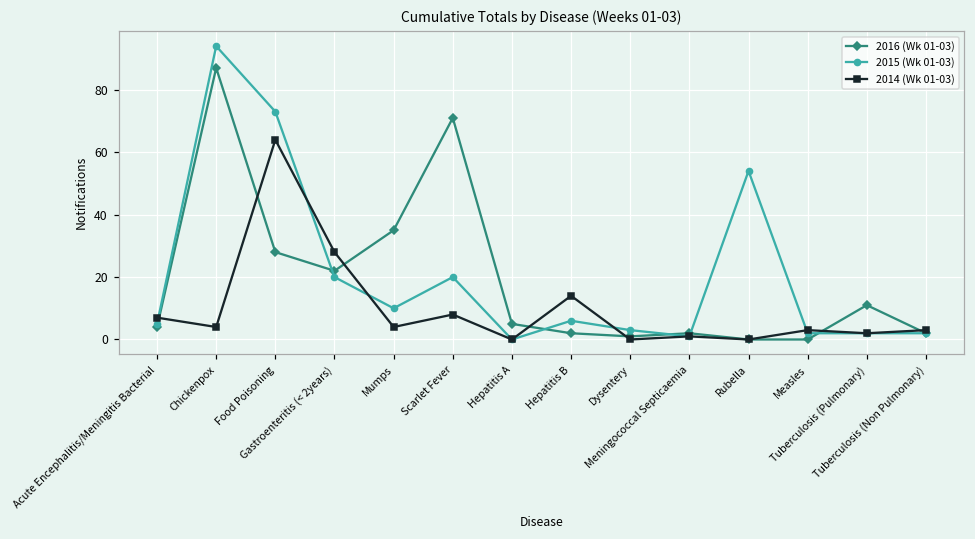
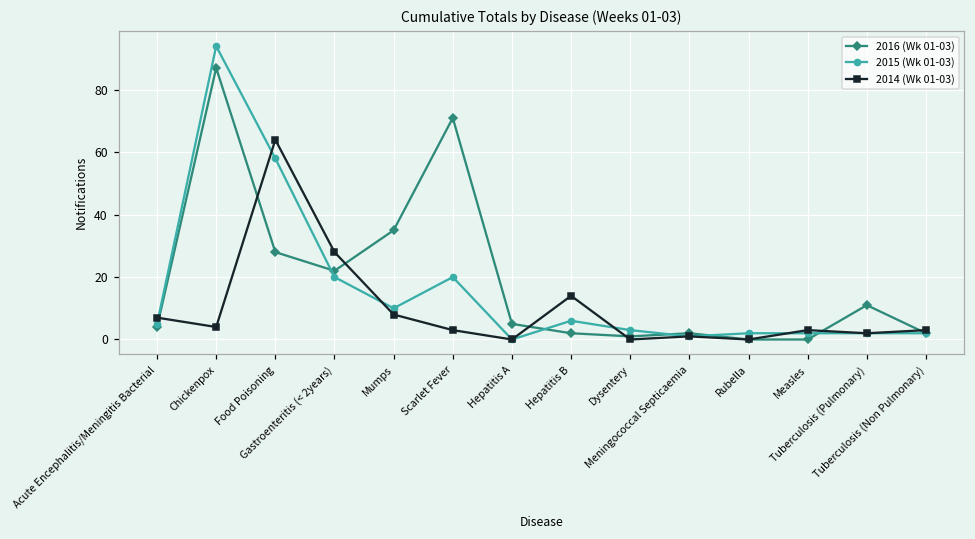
2015 (Wk 01-03), Food Poisoning: 73 -> 58
2014 (Wk 01-03), Mumps: 4 -> 8
2014 (Wk 01-03), Scarlet Fever: 8 -> 3
2015 (Wk 01-03), Rubella: 54 -> 2
